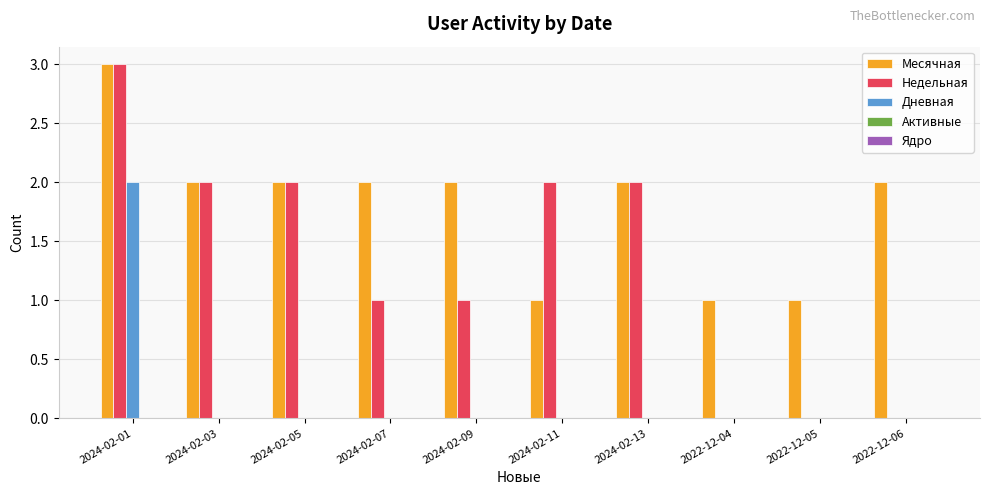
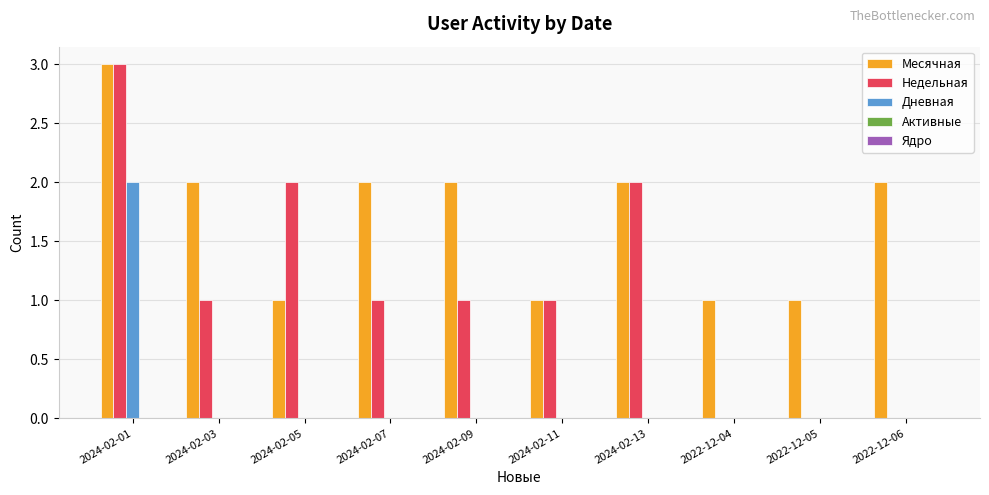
Недельная, 2024-02-03: 2 -> 1
Месячная, 2024-02-05: 2 -> 1
Недельная, 2024-02-11: 2 -> 1
